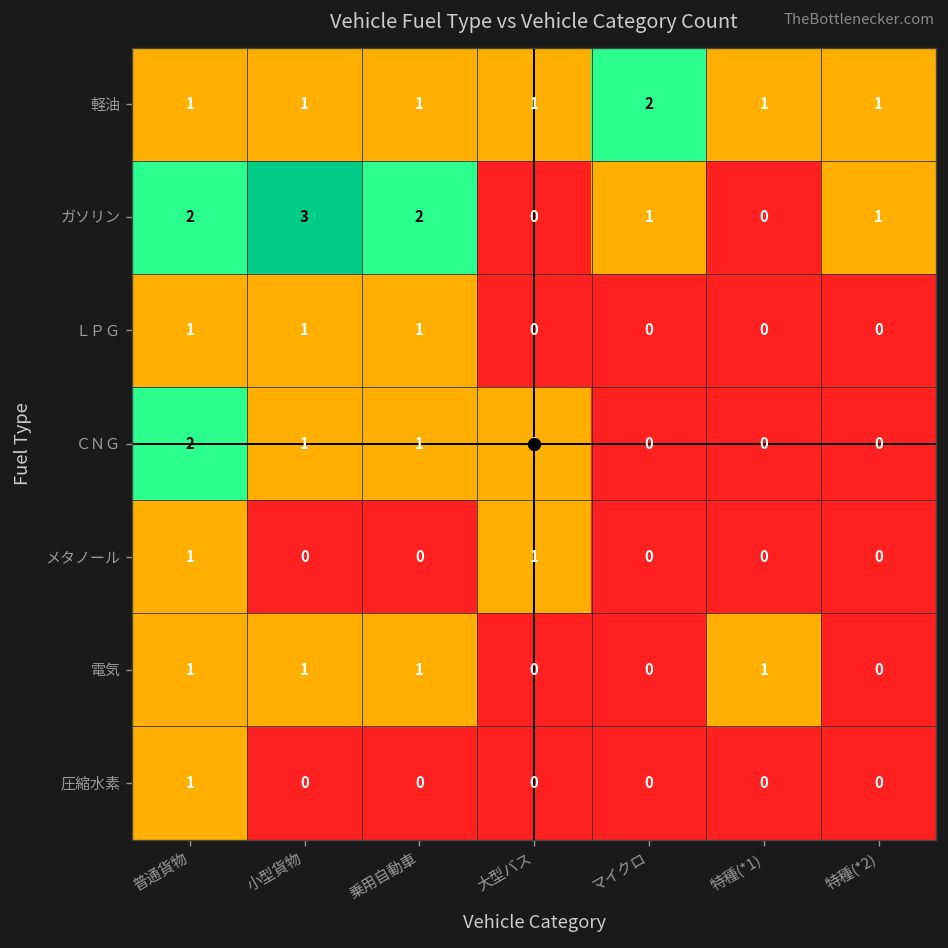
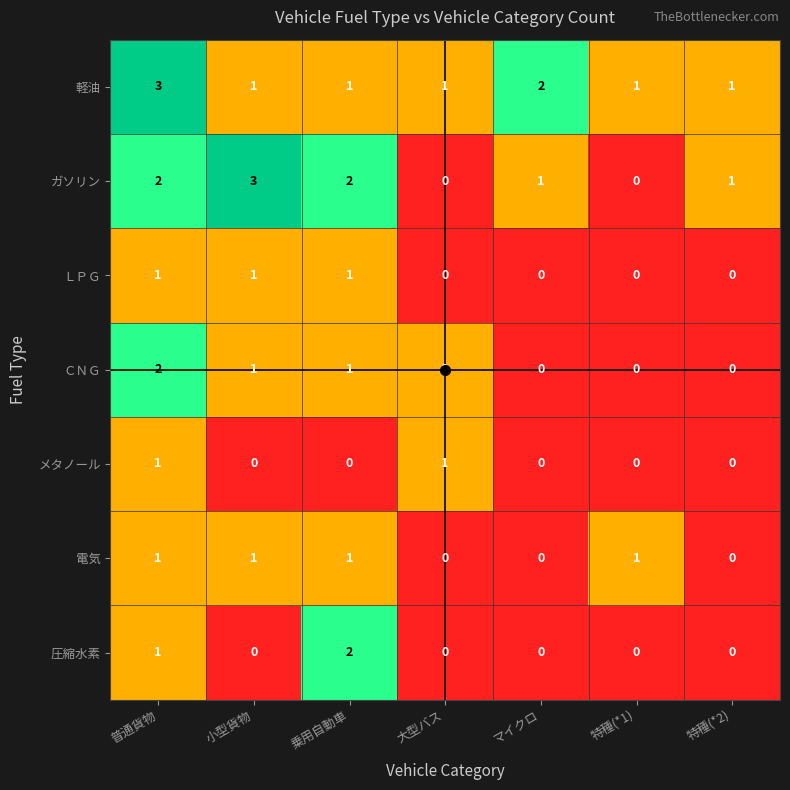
軽油, 普通貨物: 1 -> 3
圧縮水素, 乗用自動車: 0 -> 2
